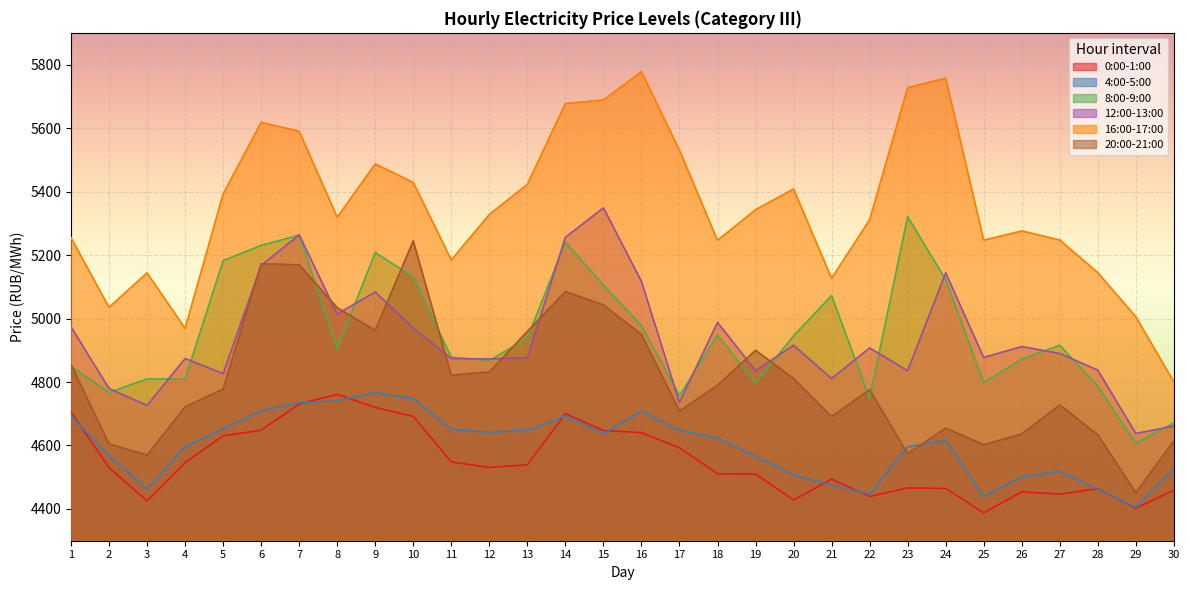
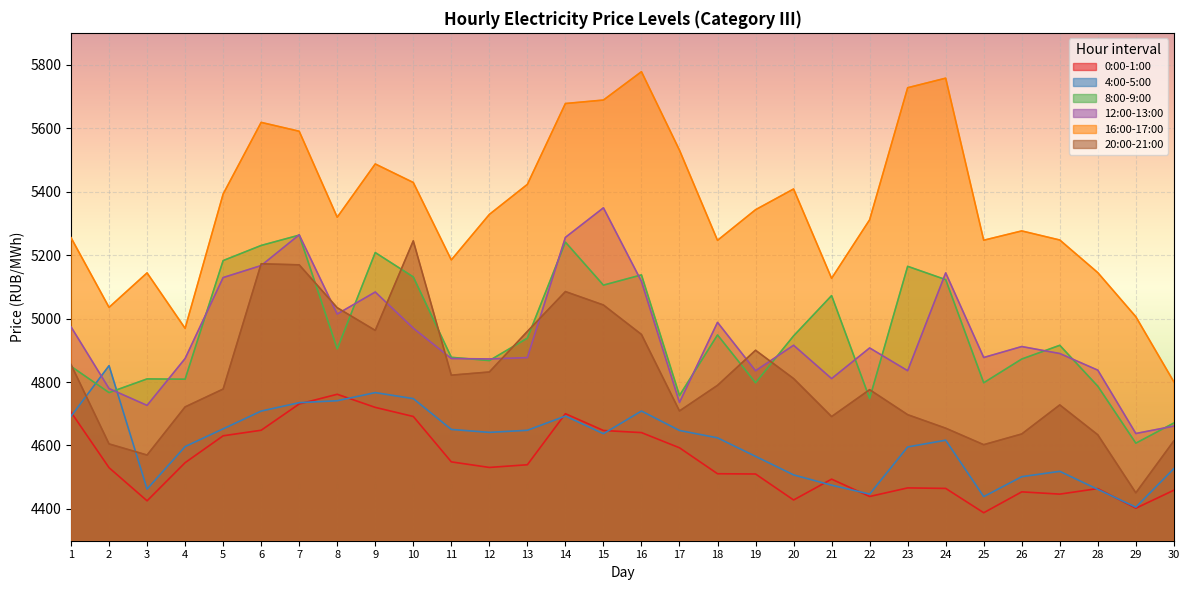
4:00-5:00, 2: 4570 -> 4850
12:00-13:00, 5: 4830 -> 5130
8:00-9:00, 16: 4980 -> 5140
8:00-9:00, 23: 5320 -> 5160
20:00-21:00, 23: 4570 -> 4700
